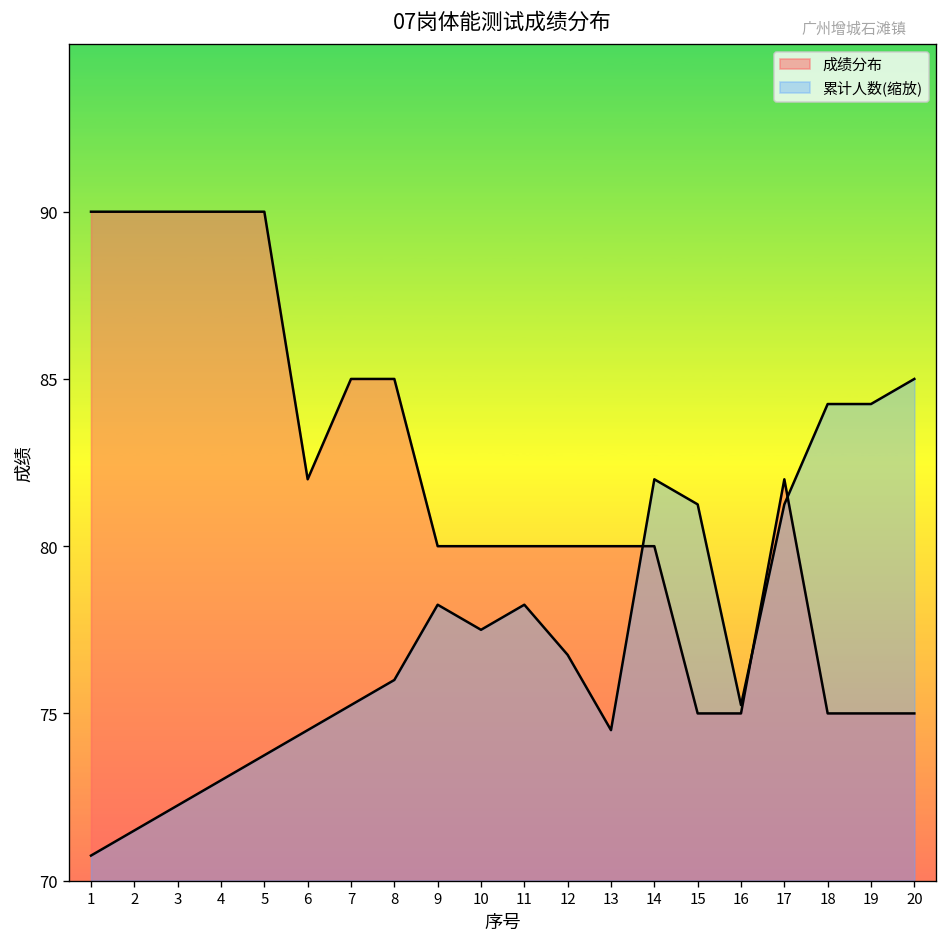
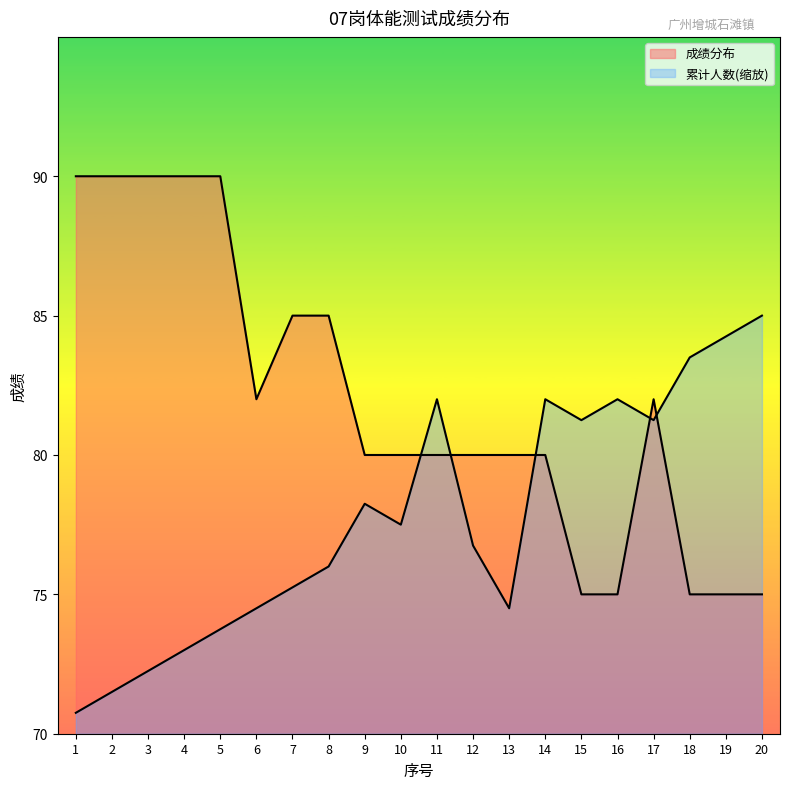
累计人数(缩放), 11: 78.3 -> 82.0
累计人数(缩放), 16: 75.3 -> 82.0
累计人数(缩放), 18: 84.3 -> 83.5
